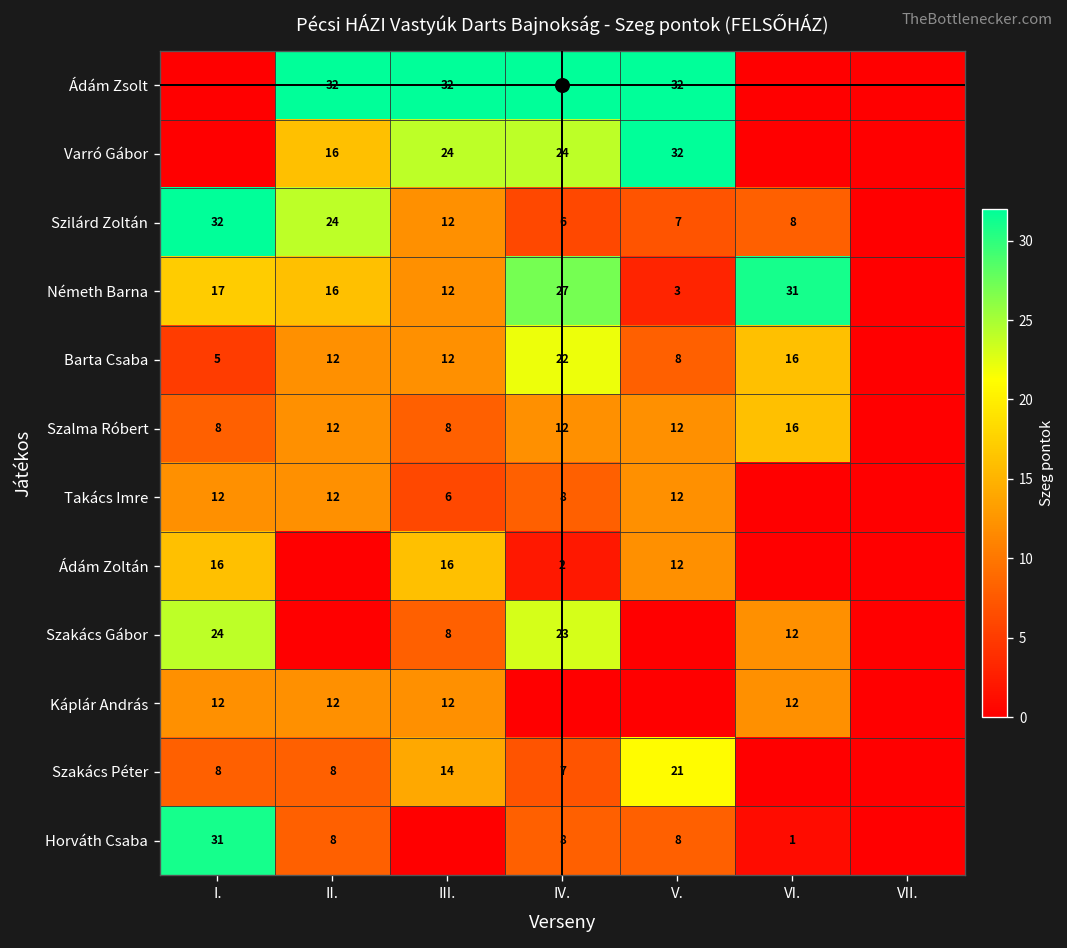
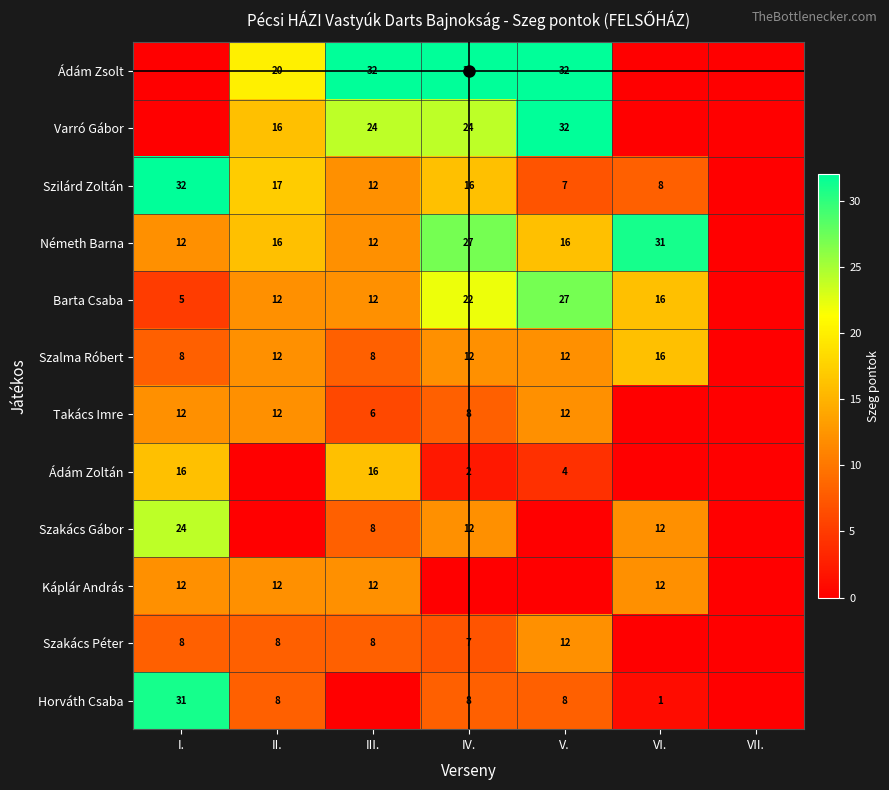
Ádám Zsolt, II.: 32 -> 20
Szilárd Zoltán, II.: 24 -> 17
Szilárd Zoltán, IV.: 6 -> 16
Németh Barna, I.: 17 -> 12
Németh Barna, V.: 3 -> 16
Barta Csaba, V.: 8 -> 27
Ádám Zoltán, V.: 12 -> 4
Szakács Gábor, IV.: 23 -> 12
Szakács Péter, III.: 14 -> 8
Szakács Péter, V.: 21 -> 12
